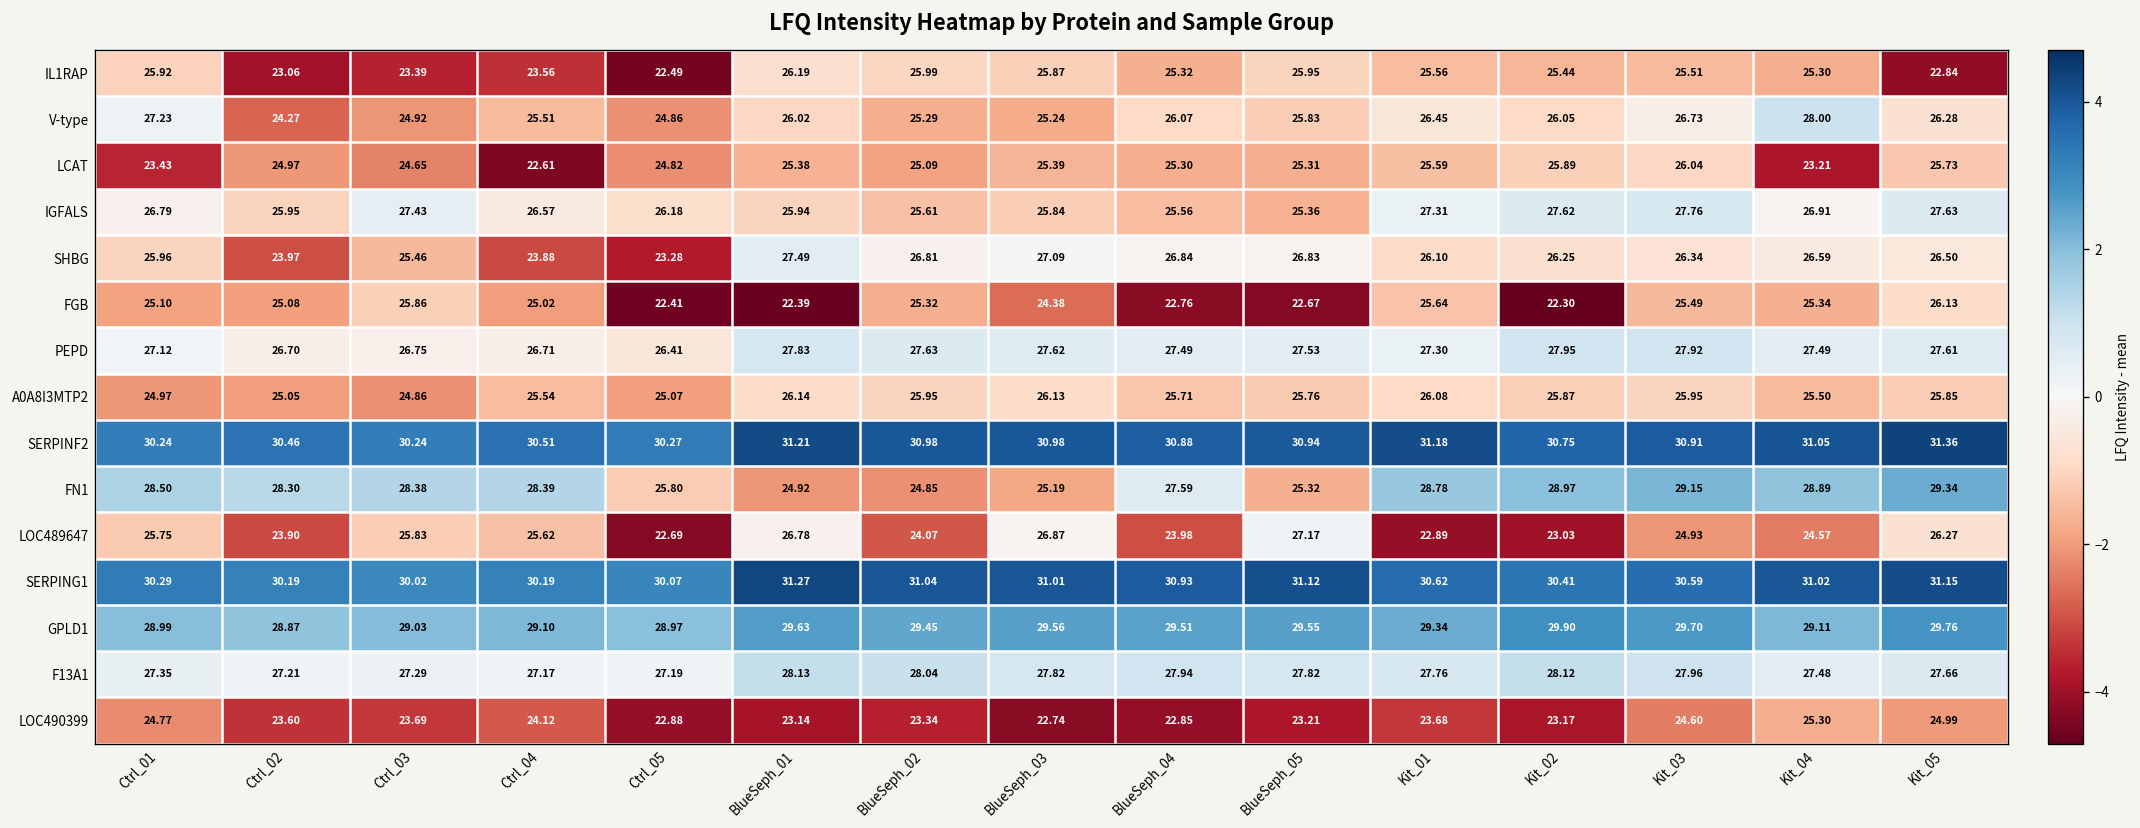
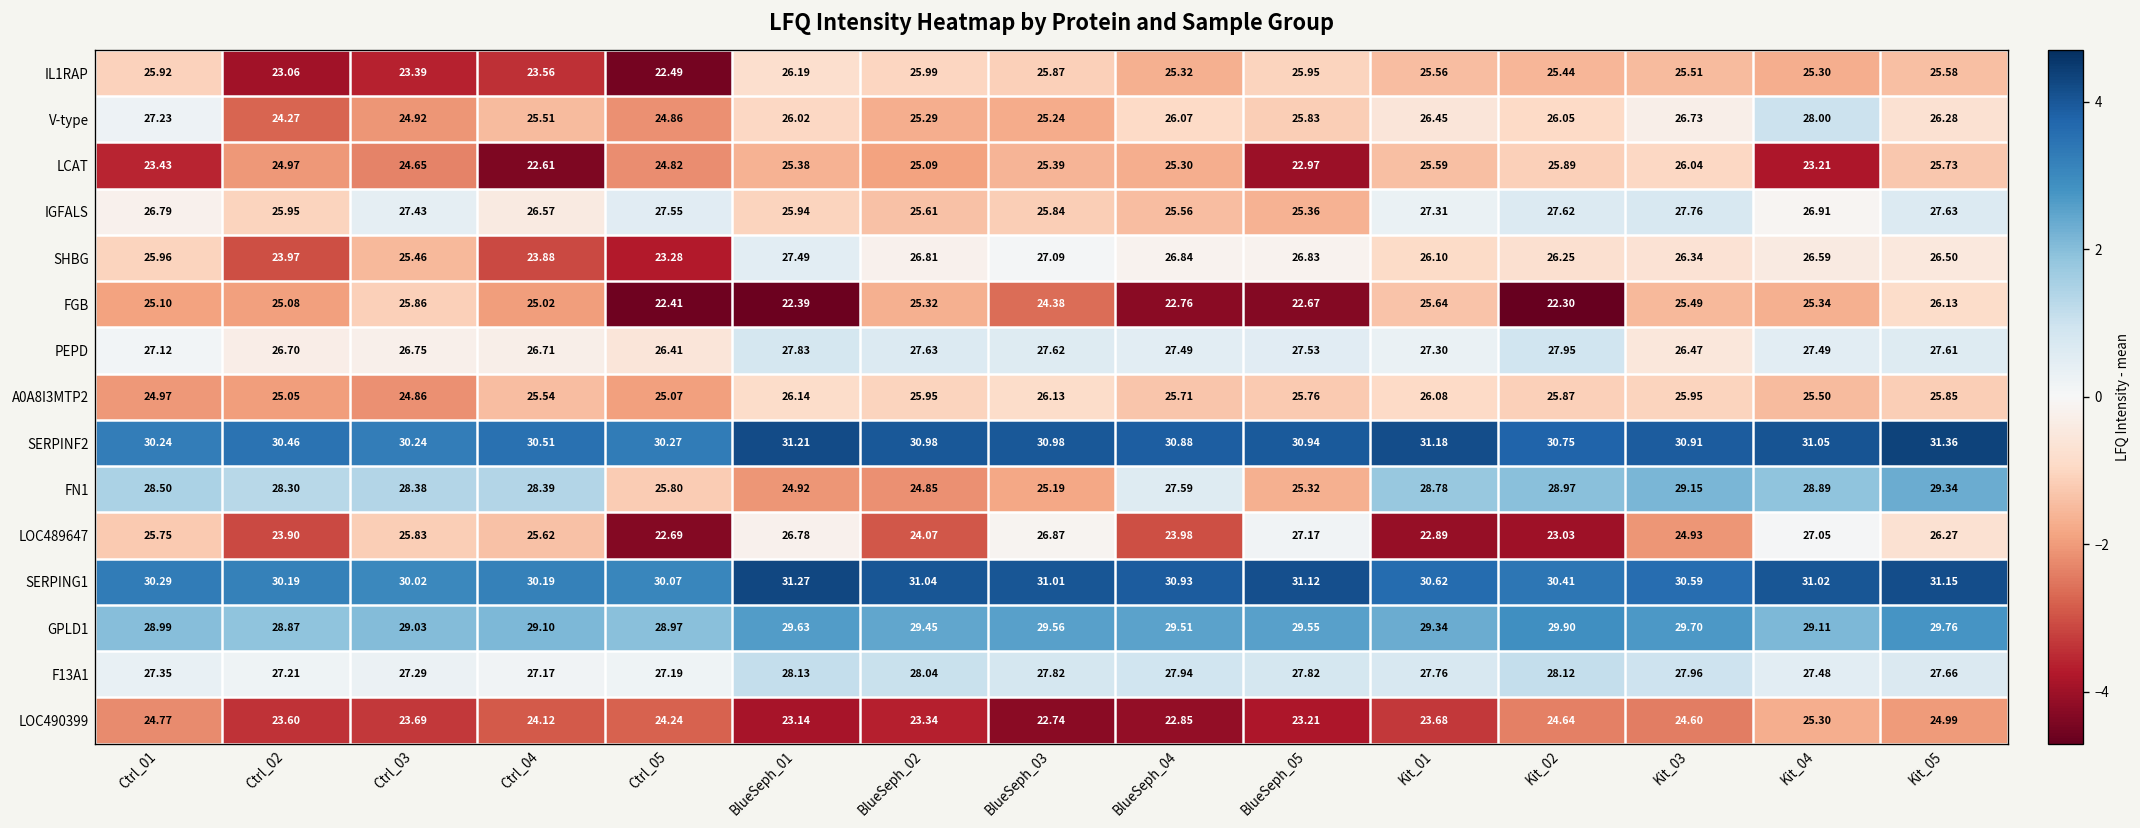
IL1RAP, Kit_05: 22.84 -> 25.58
LCAT, BlueSeph_05: 25.31 -> 22.97
IGFALS, Ctrl_05: 26.18 -> 27.55
PEPD, Kit_03: 27.92 -> 26.47
LOC489647, Kit_04: 24.57 -> 27.05
LOC490399, Ctrl_05: 22.88 -> 24.24
LOC490399, Kit_02: 23.17 -> 24.64
